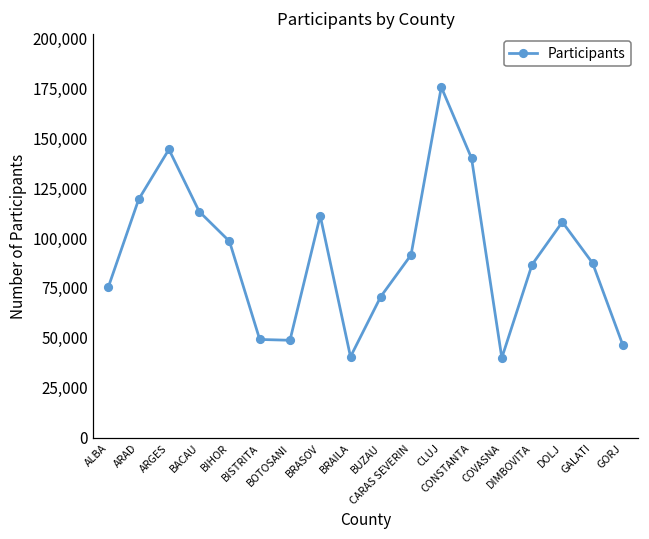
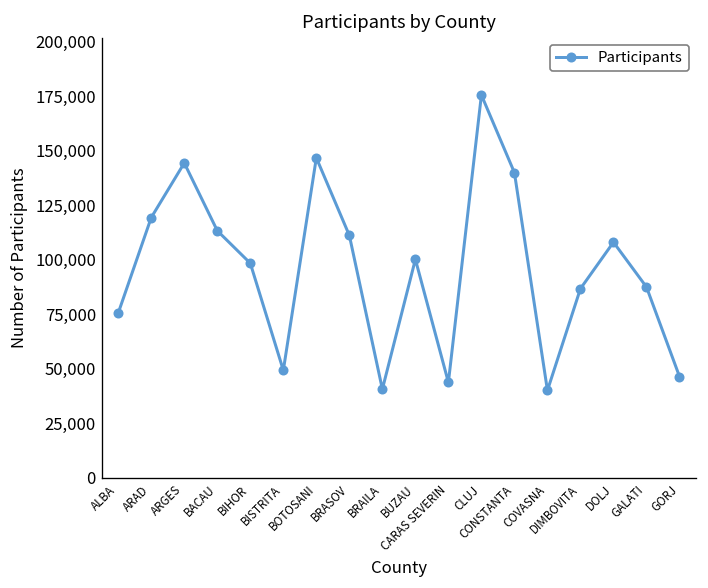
BOTOSANI: 49,000 -> 147,000
BUZAU: 71,000 -> 100,000
CARAS SEVERIN: 92,000 -> 44,000
